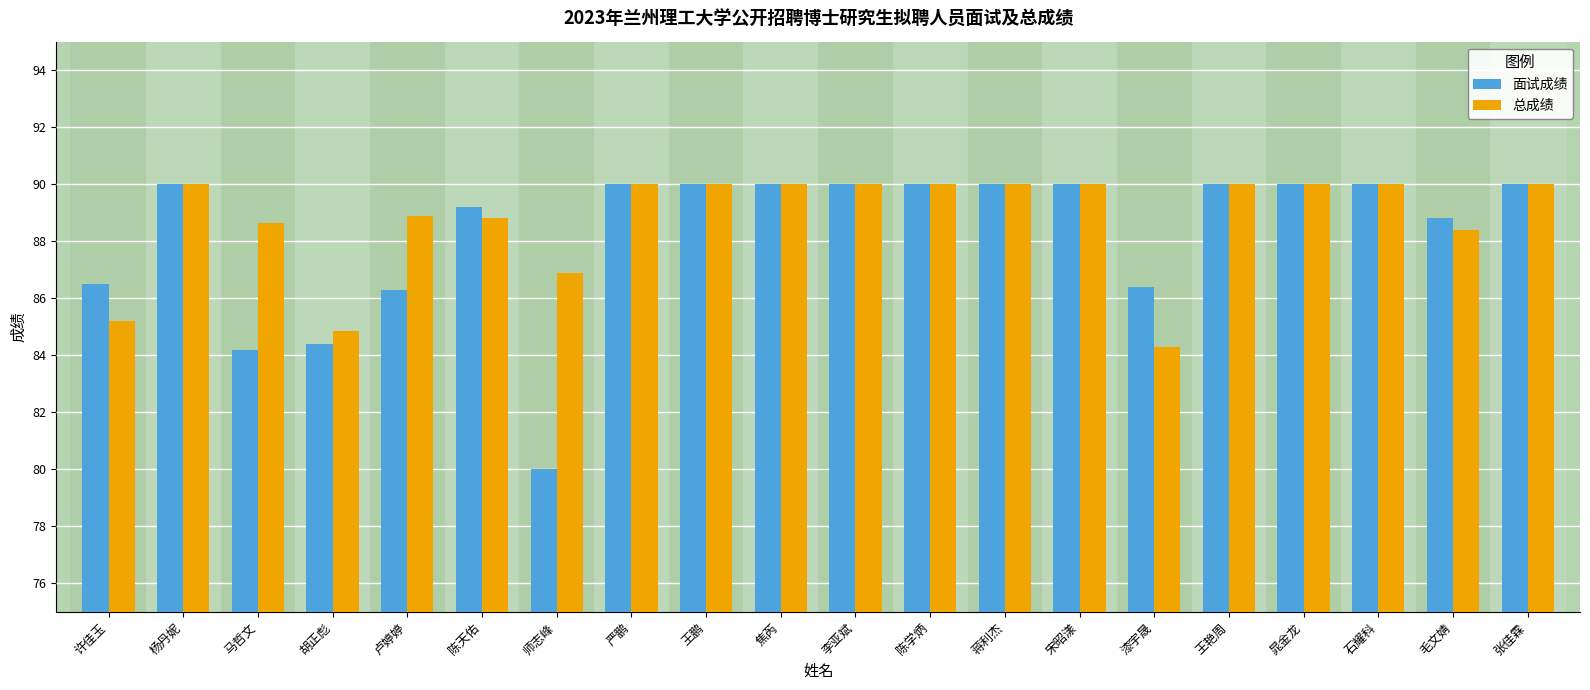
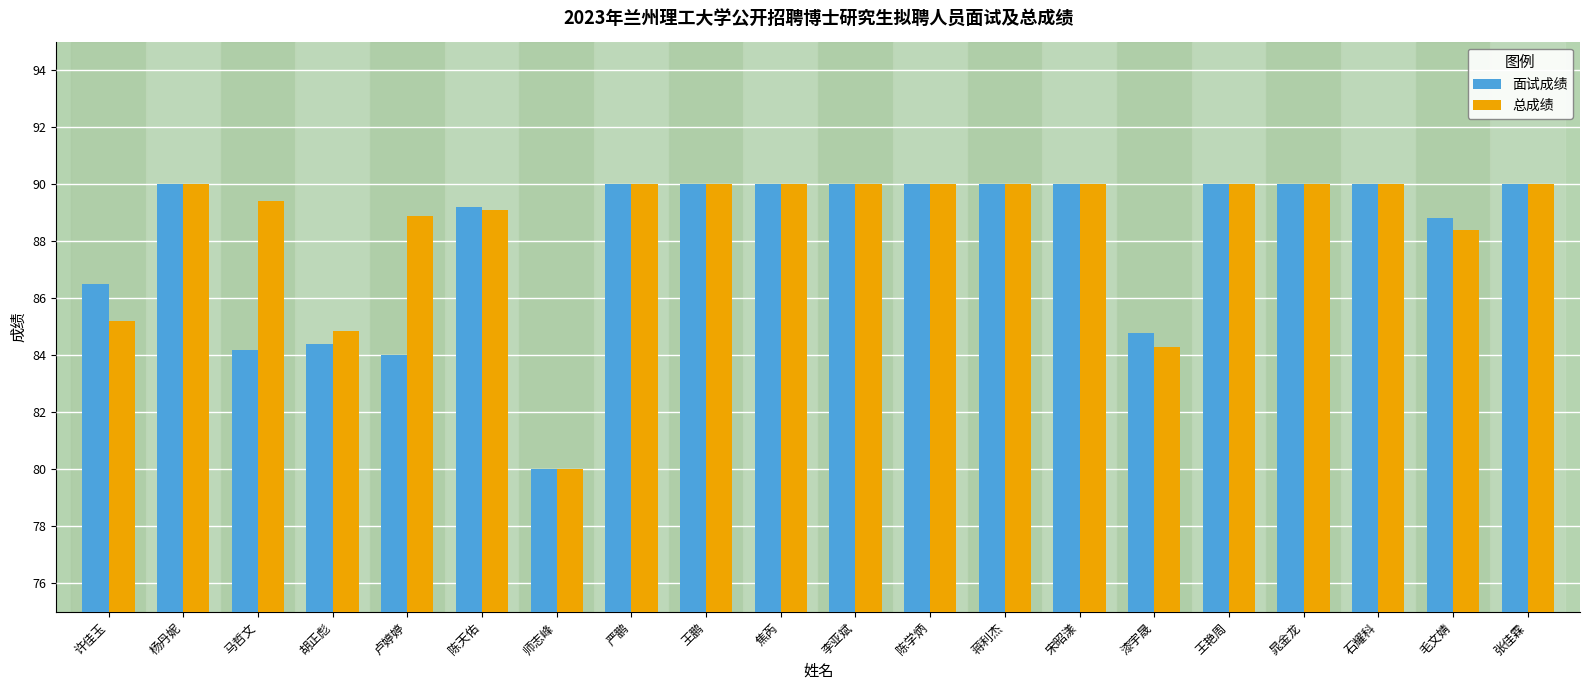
总成绩, 马哲文: 88.7 -> 89.4
面试成绩, 卢婷婷: 86.3 -> 84.0
总成绩, 陈天佑: 88.8 -> 89.1
总成绩, 师志峰: 86.9 -> 80.0
面试成绩, 漆宇晟: 86.4 -> 84.8
